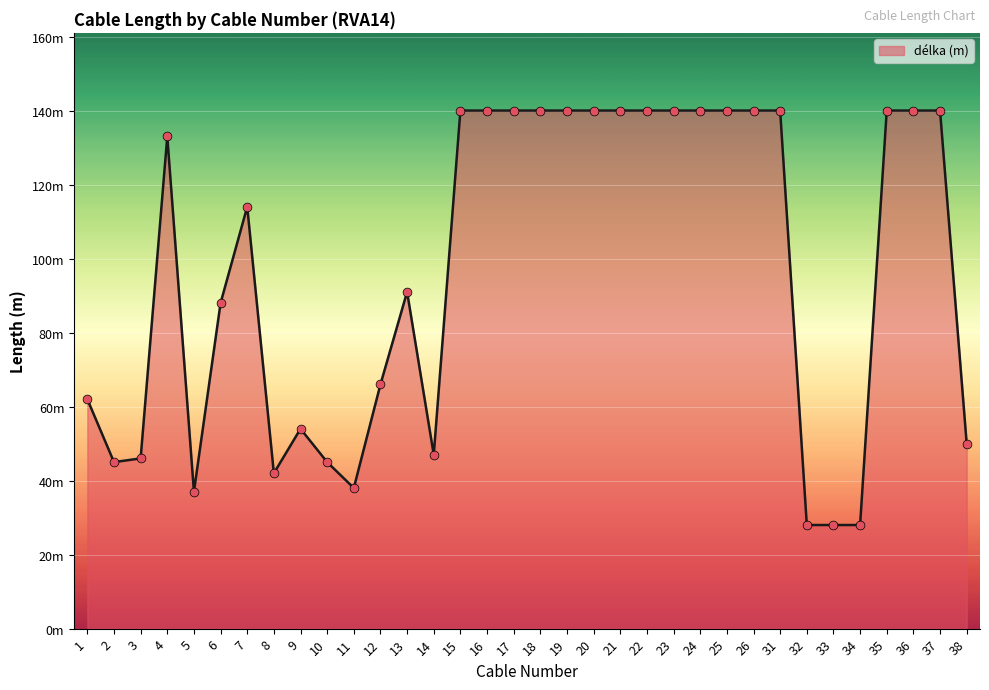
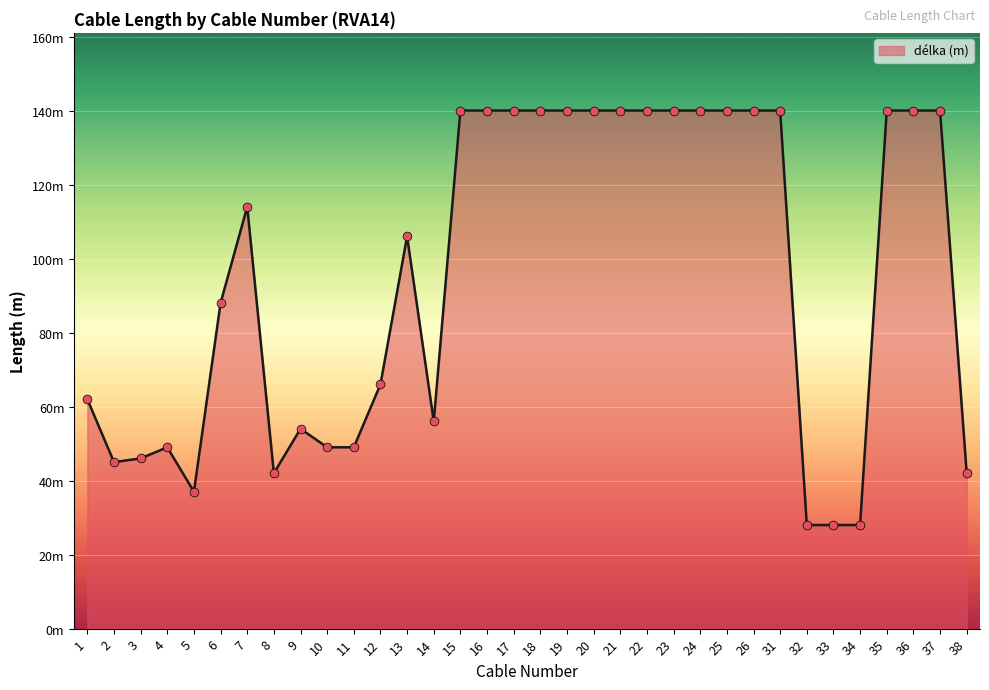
4: 133m -> 49m
10: 45m -> 49m
11: 38m -> 49m
13: 91m -> 106m
14: 47m -> 56m
38: 50m -> 42m
